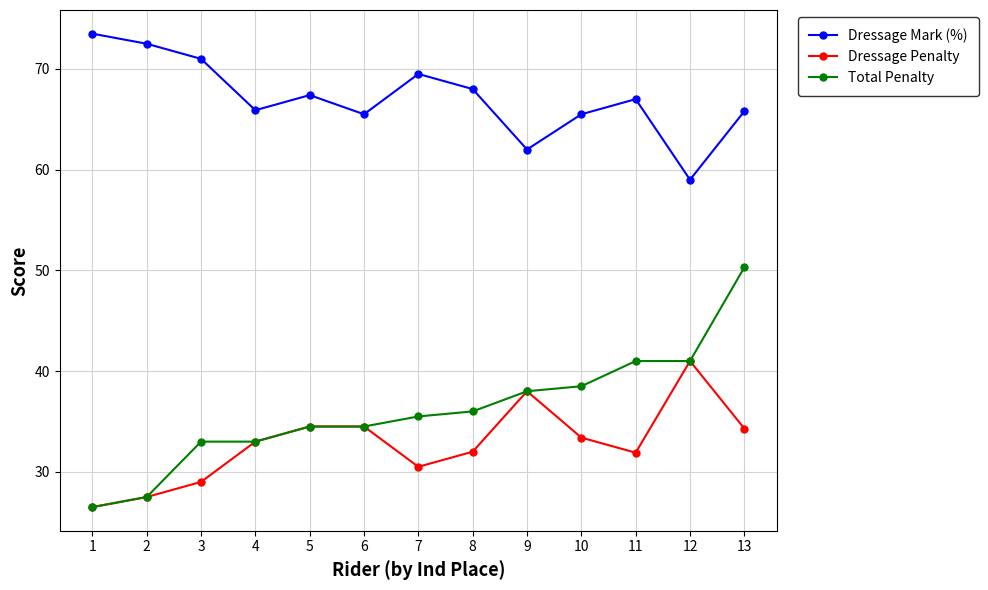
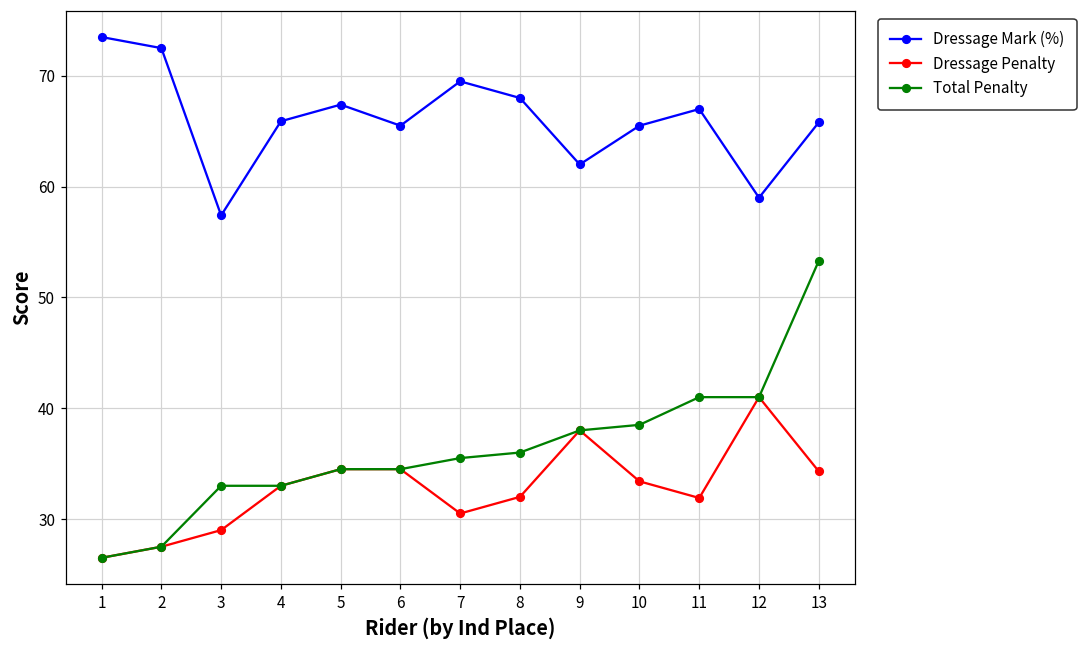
Dressage Mark (%), 3: 71.0 -> 57.4
Total Penalty, 13: 50.3 -> 53.3
